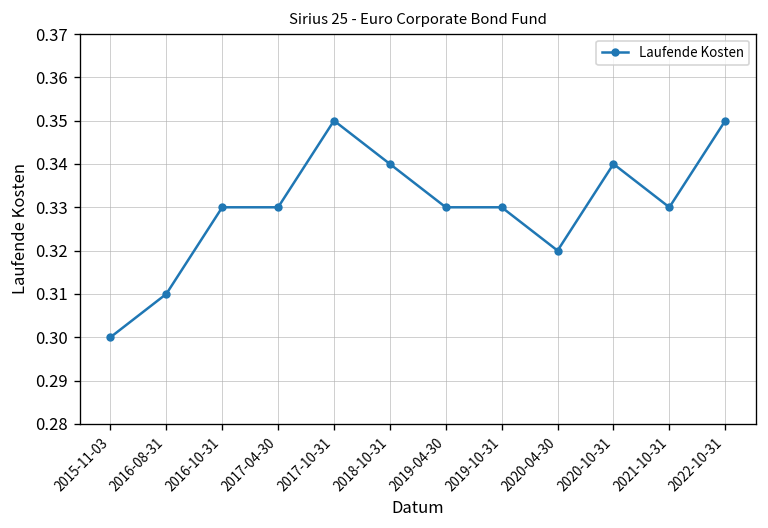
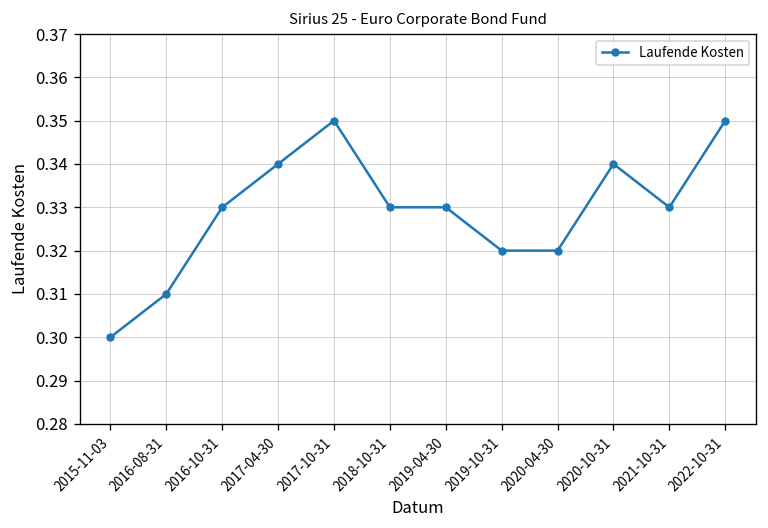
2017-04-30: 0.33 -> 0.34
2018-10-31: 0.34 -> 0.33
2019-10-31: 0.33 -> 0.32
